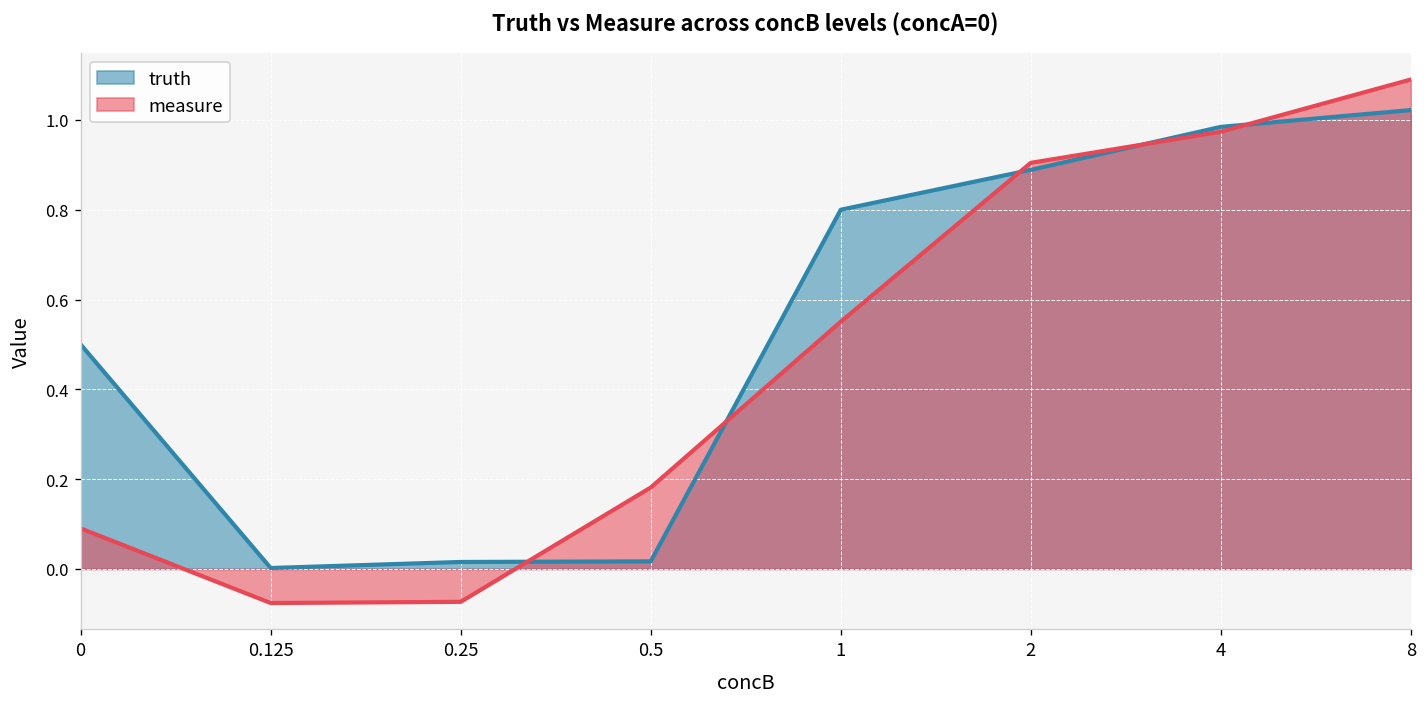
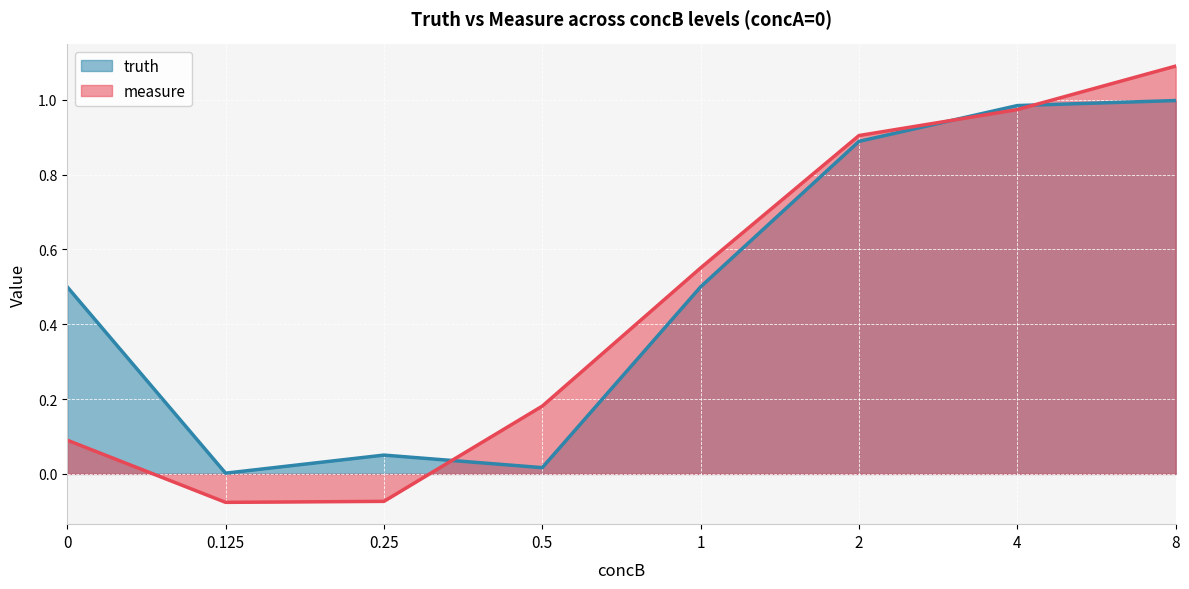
truth, 0.25: 0.02 -> 0.05
truth, 1: 0.8 -> 0.5
truth, 8: 1.02 -> 1.00
